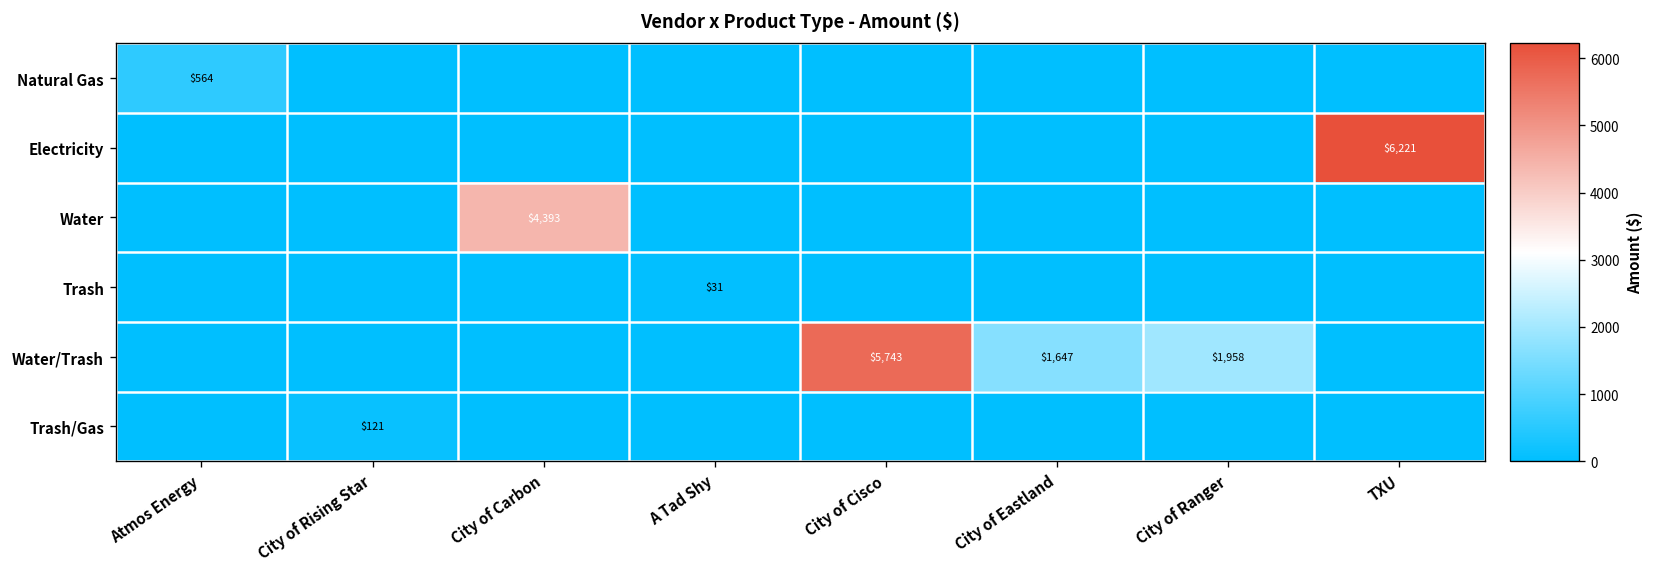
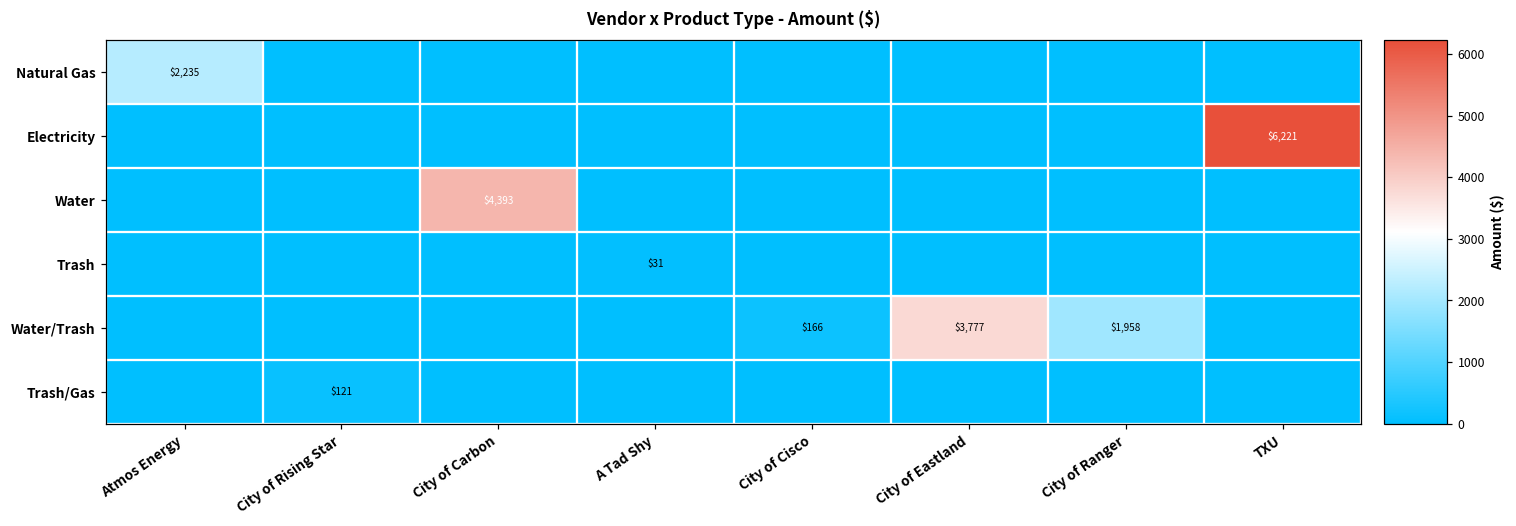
Natural Gas, Atmos Energy: $564 -> $2,235
Water/Trash, City of Cisco: $5,743 -> $166
Water/Trash, City of Eastland: $1,647 -> $3,777
